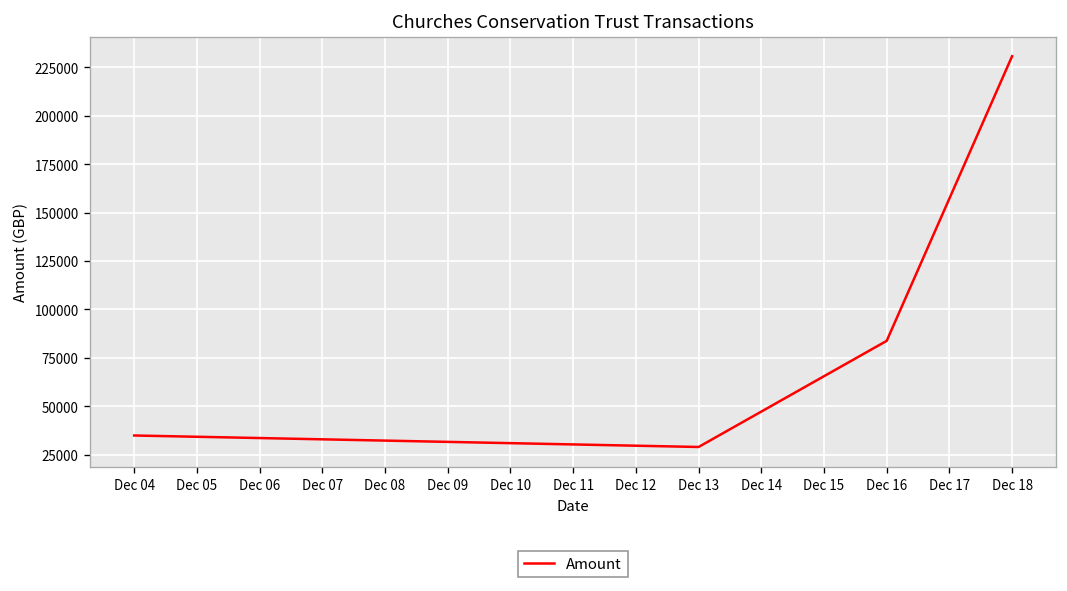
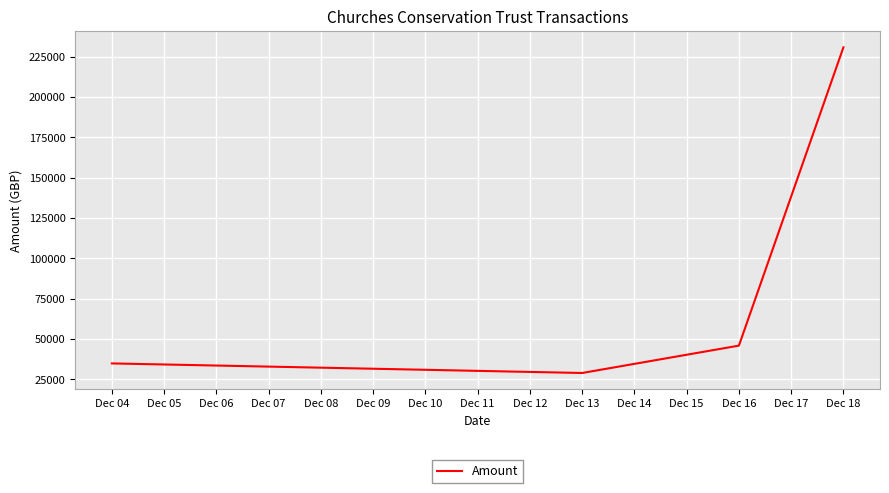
Dec 16: 84000 -> 46000
